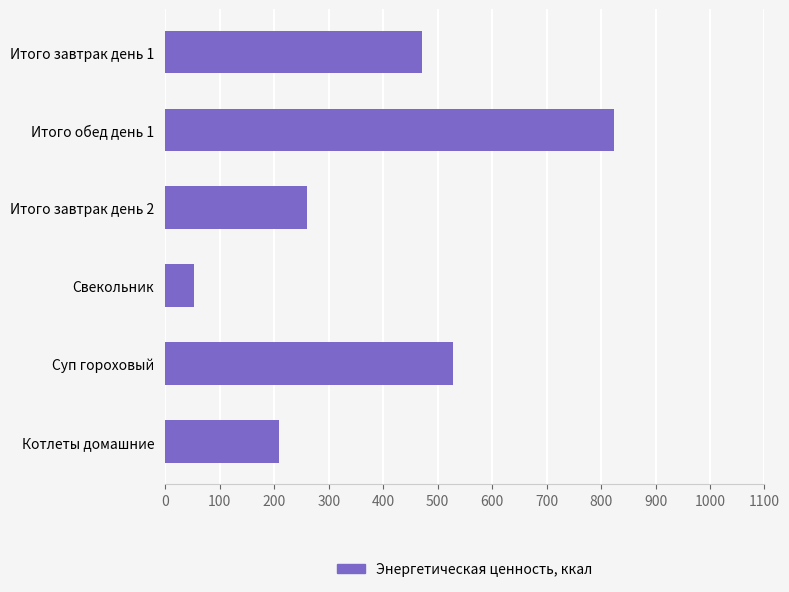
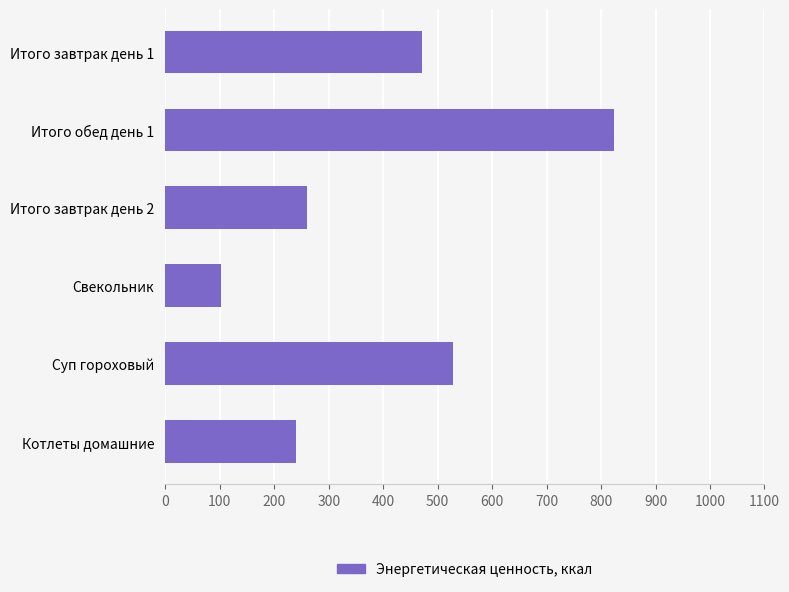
Свекольник: 50 -> 100
Котлеты домашние: 210 -> 240
